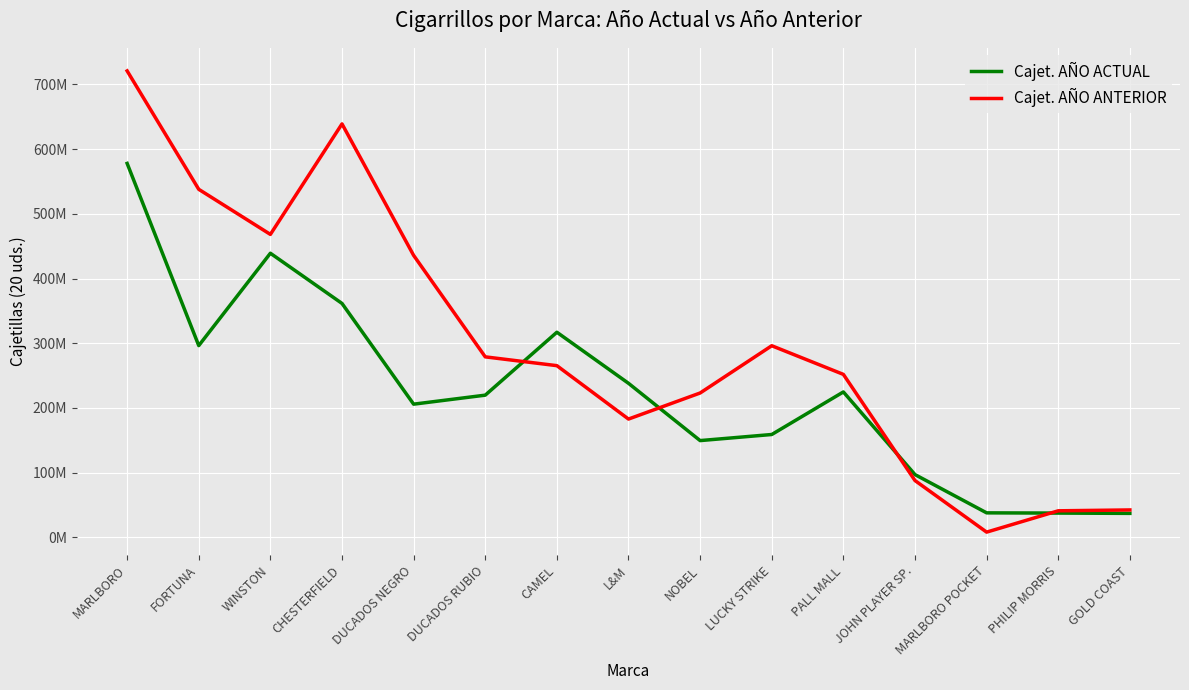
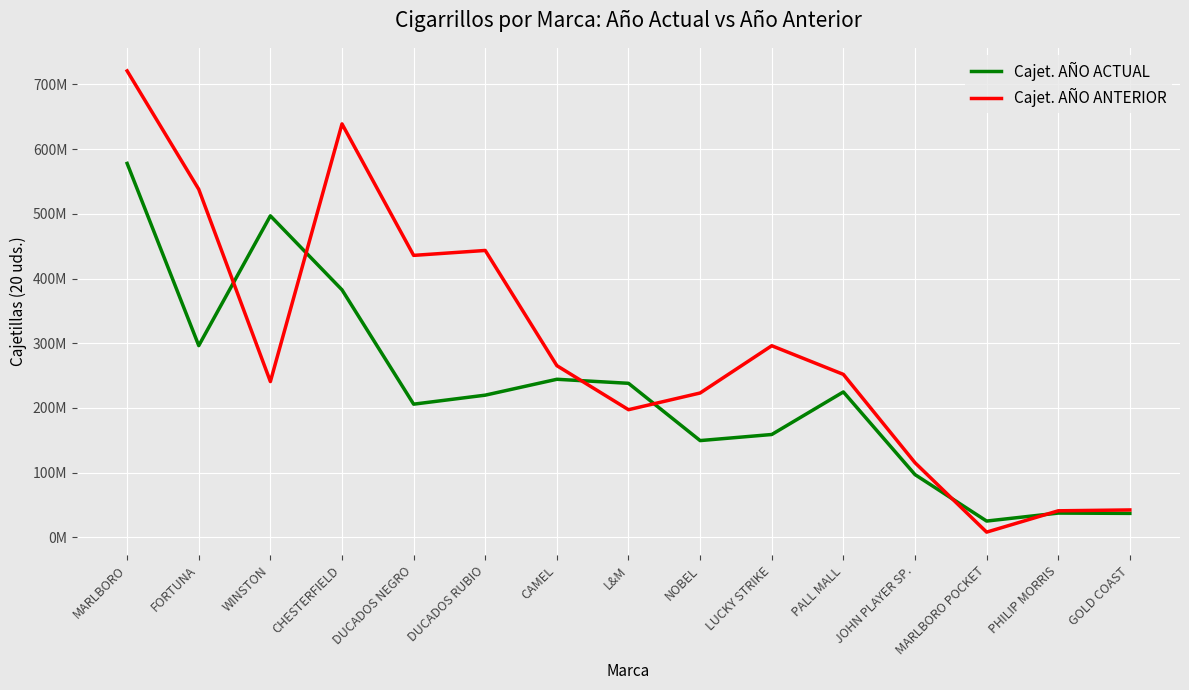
Cajet. AÑO ACTUAL, WINSTON: 440000000 -> 500000000
Cajet. AÑO ANTERIOR, WINSTON: 470000000 -> 240000000
Cajet. AÑO ACTUAL, CHESTERFIELD: 360000000 -> 380000000
Cajet. AÑO ANTERIOR, DUCADOS RUBIO: 280000000 -> 440000000
Cajet. AÑO ACTUAL, CAMEL: 320000000 -> 240000000
Cajet. AÑO ANTERIOR, L&M: 180000000 -> 200000000
Cajet. AÑO ANTERIOR, JOHN PLAYER SP.: 90000000 -> 120000000
Cajet. AÑO ACTUAL, MARLBORO POCKET: 40000000 -> 30000000
